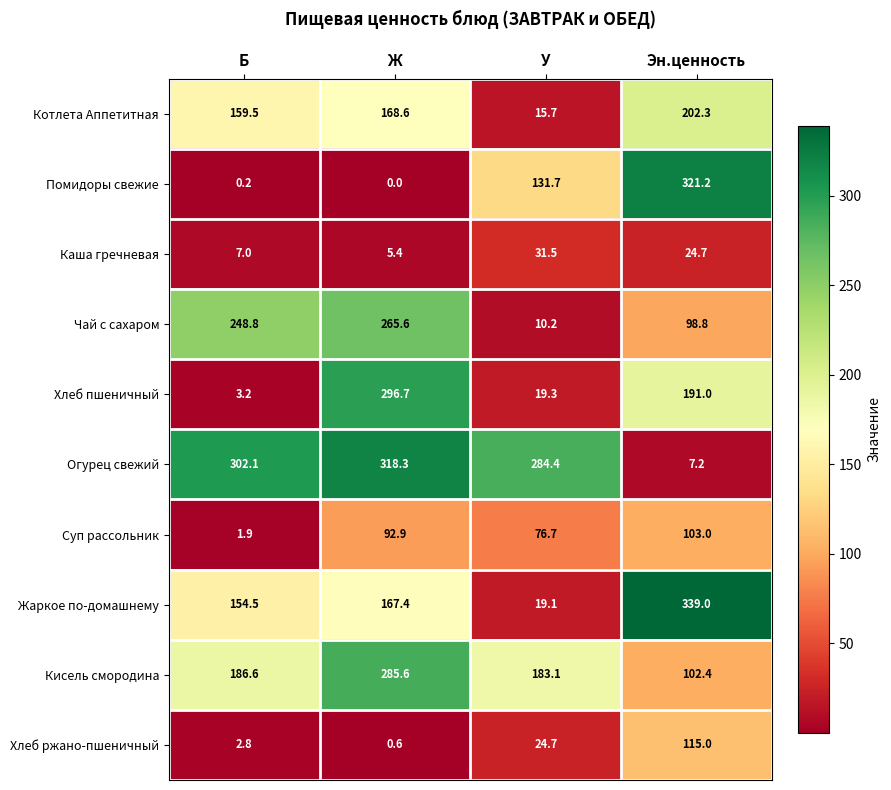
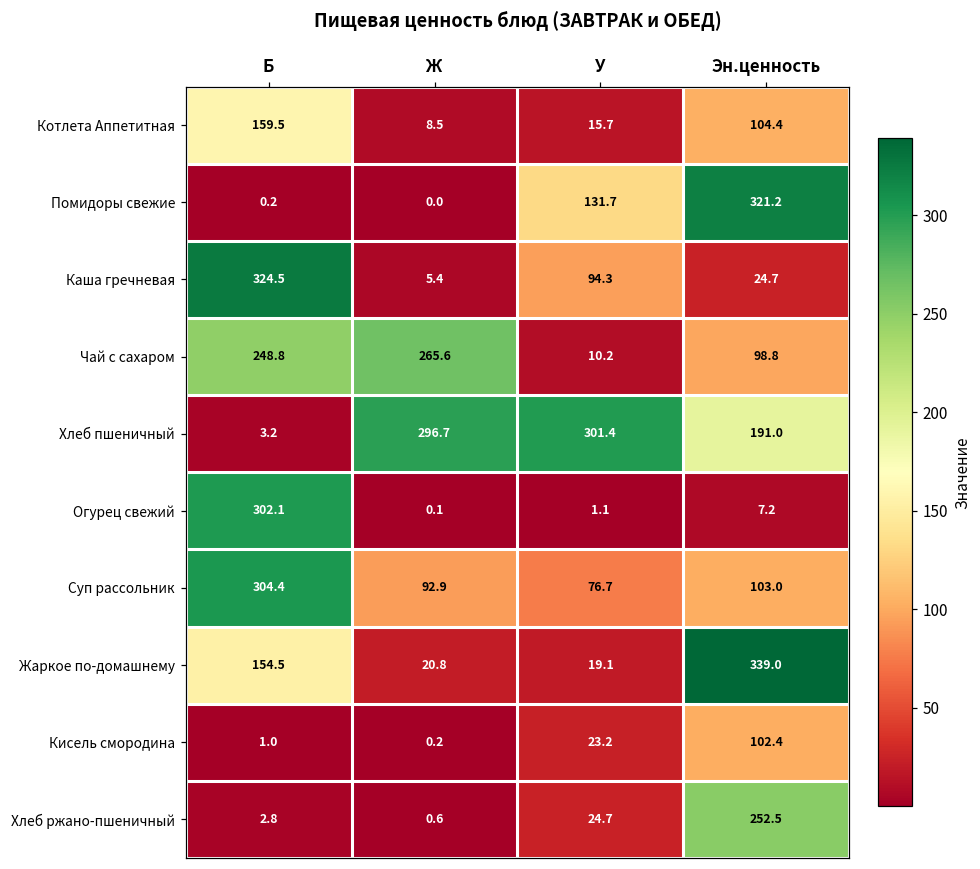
Котлета Аппетитная, Ж: 168.6 -> 8.5
Котлета Аппетитная, Эн.ценность: 202.3 -> 104.4
Каша гречневая, Б: 7.0 -> 324.5
Каша гречневая, У: 31.5 -> 94.3
Хлеб пшеничный, У: 19.3 -> 301.4
Огурец свежий, Ж: 318.3 -> 0.1
Огурец свежий, У: 284.4 -> 1.1
Суп рассольник, Б: 1.9 -> 304.4
Жаркое по-домашнему, Ж: 167.4 -> 20.8
Кисель смородина, Б: 186.6 -> 1.0
Кисель смородина, Ж: 285.6 -> 0.2
Кисель смородина, У: 183.1 -> 23.2
Хлеб ржано-пшеничный, Эн.ценность: 115.0 -> 252.5
